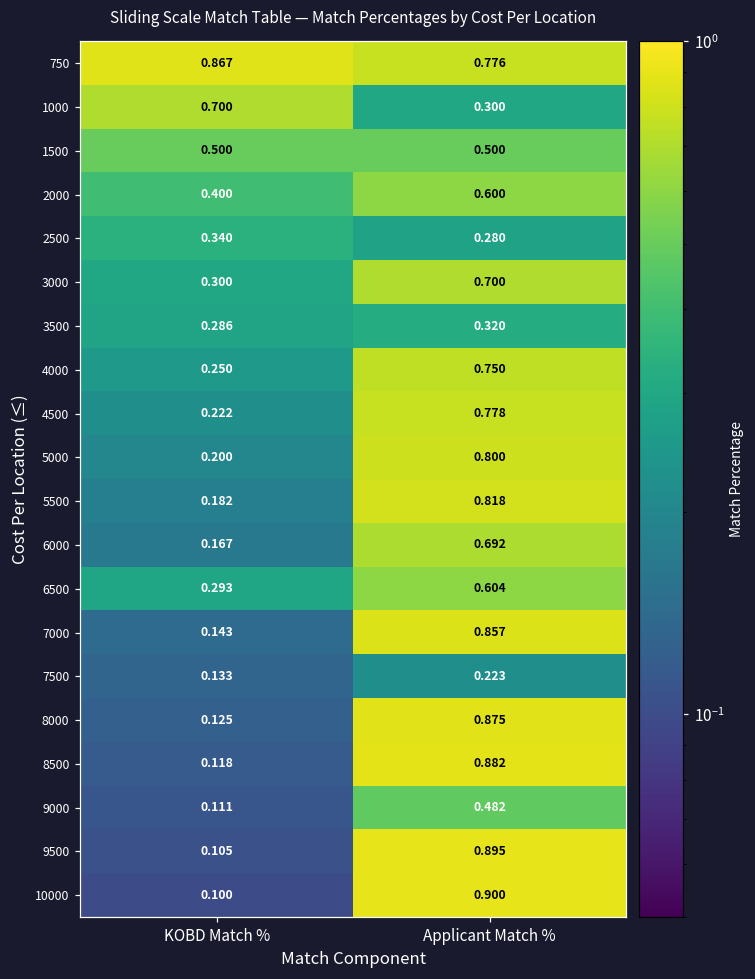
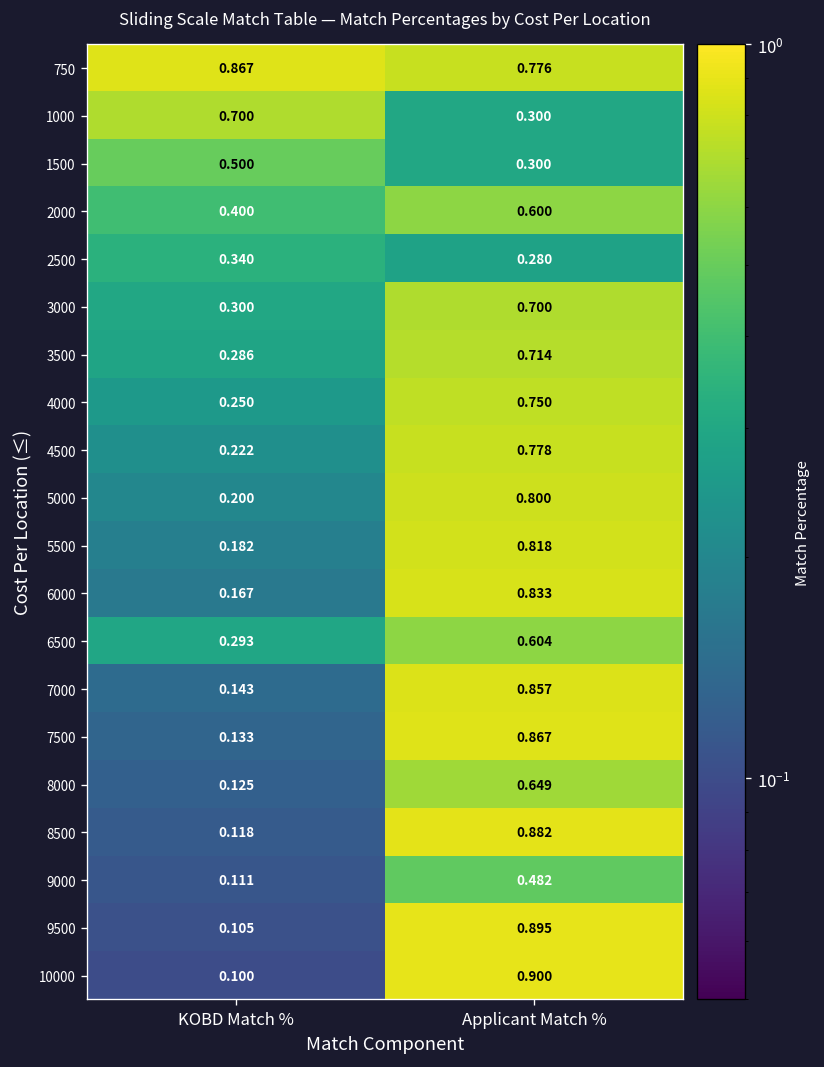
1500, Applicant Match %: 0.500 -> 0.300
3500, Applicant Match %: 0.320 -> 0.714
6000, Applicant Match %: 0.692 -> 0.833
7500, Applicant Match %: 0.223 -> 0.867
8000, Applicant Match %: 0.875 -> 0.649
